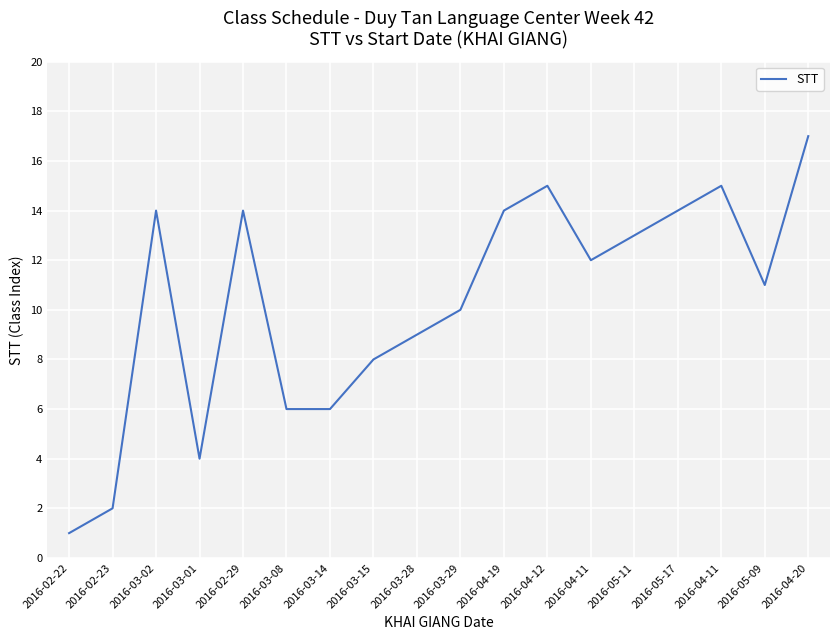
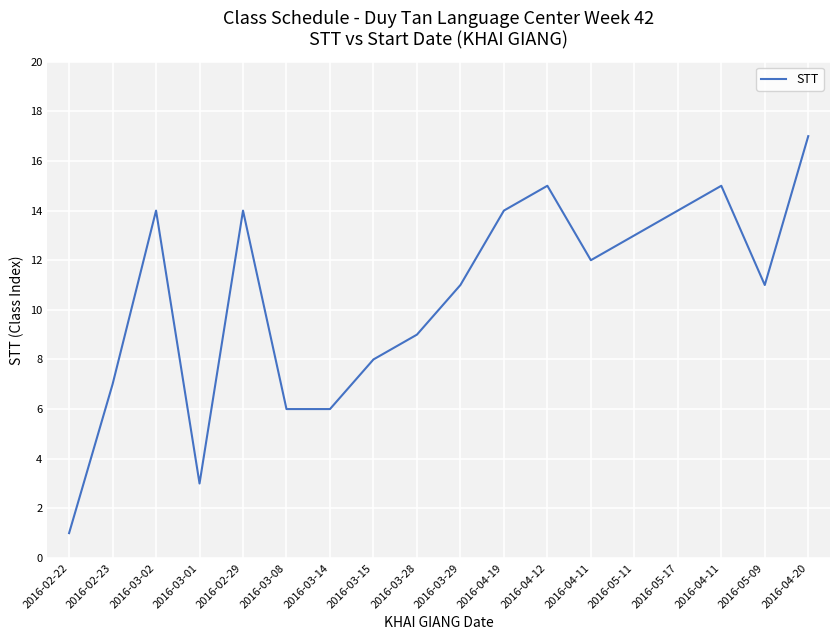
2016-02-23: 2 -> 7
2016-03-01: 4 -> 3
2016-03-29: 10 -> 11
